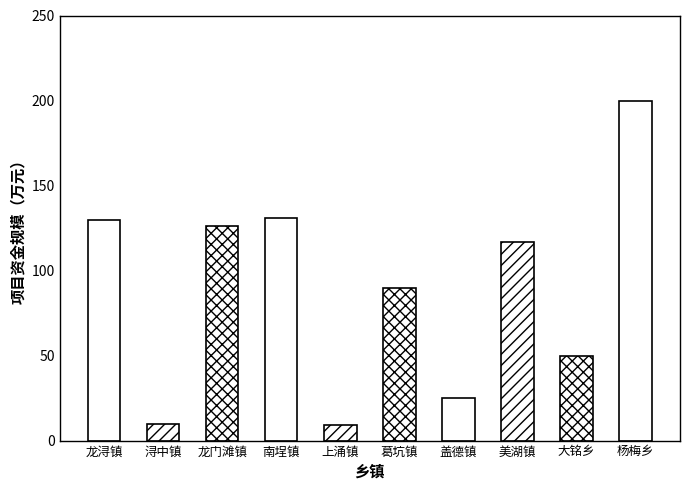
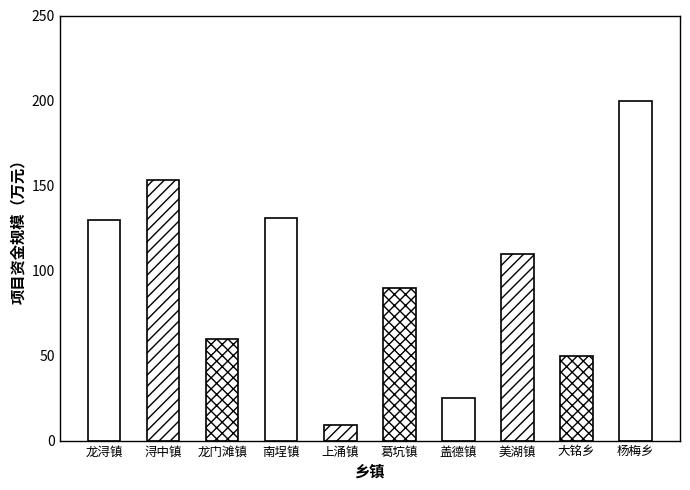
浔中镇: 10 -> 153
龙门滩镇: 126 -> 60
美湖镇: 117 -> 110
